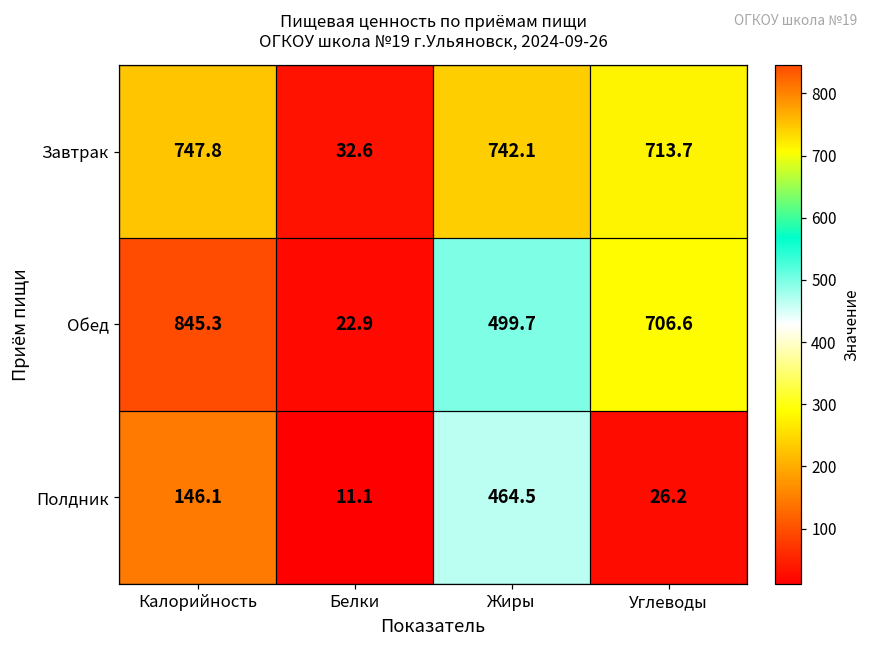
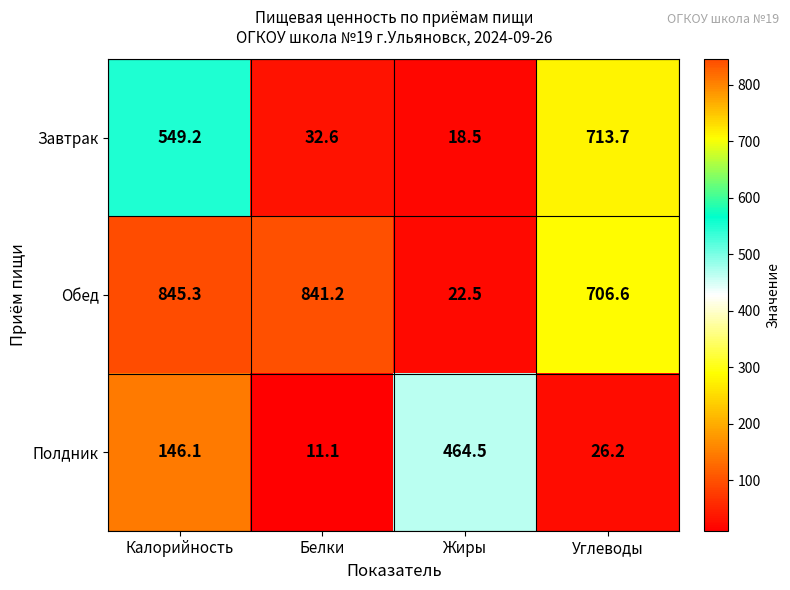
Завтрак, Калорийность: 747.8 -> 549.2
Завтрак, Жиры: 742.1 -> 18.5
Обед, Белки: 22.9 -> 841.2
Обед, Жиры: 499.7 -> 22.5
